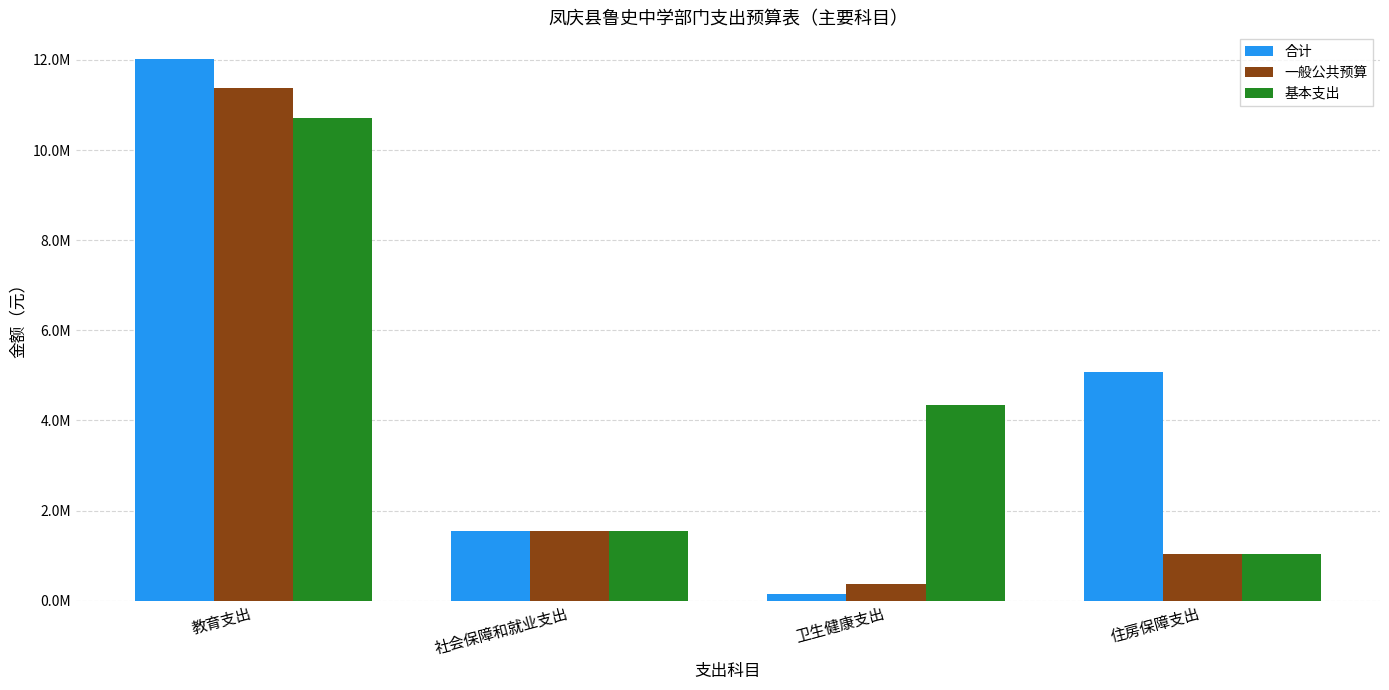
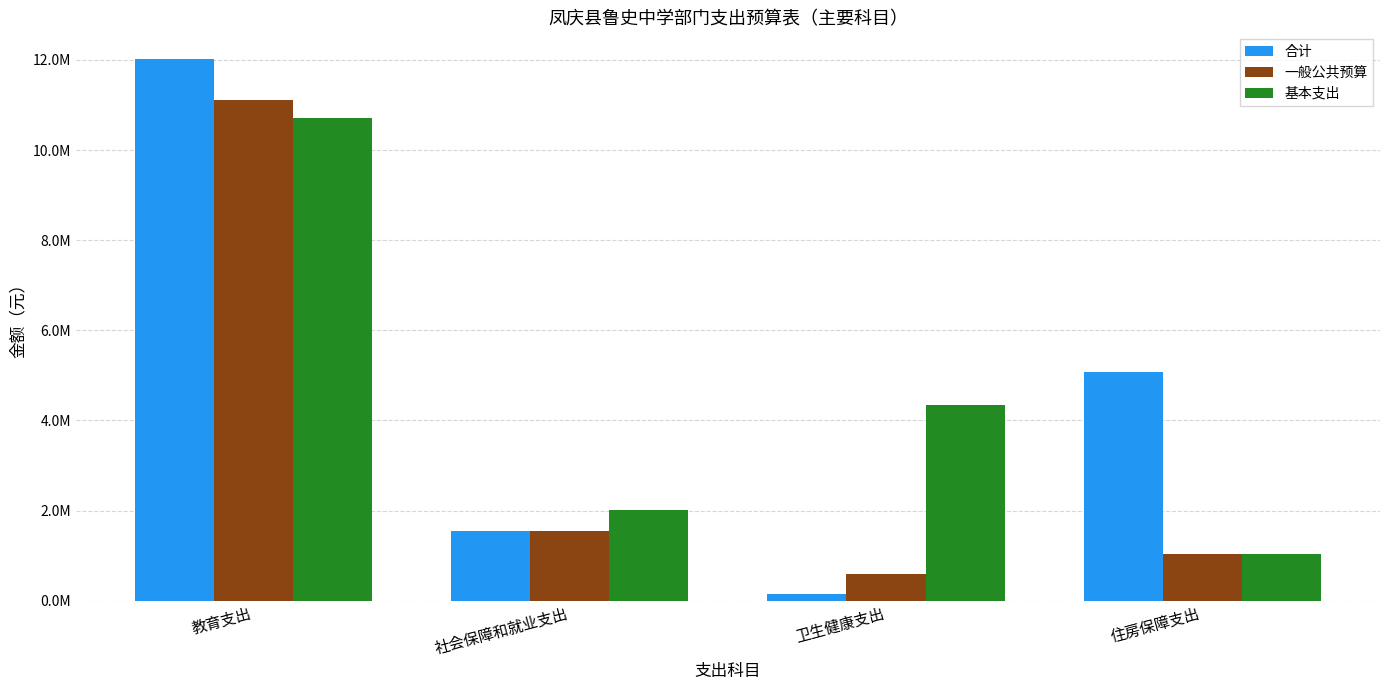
一般公共预算, 教育支出: 11400000 -> 11100000
基本支出, 社会保障和就业支出: 1500000 -> 2000000
一般公共预算, 卫生健康支出: 400000 -> 600000
